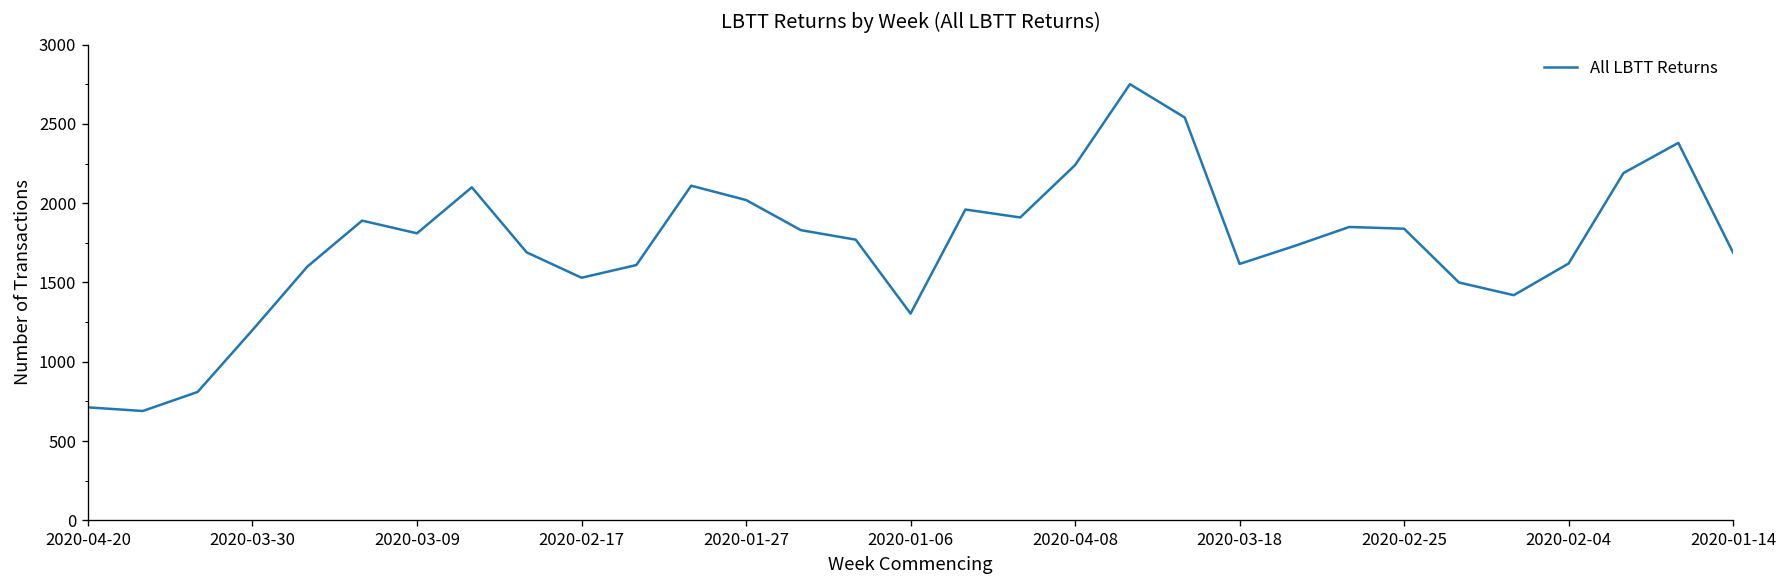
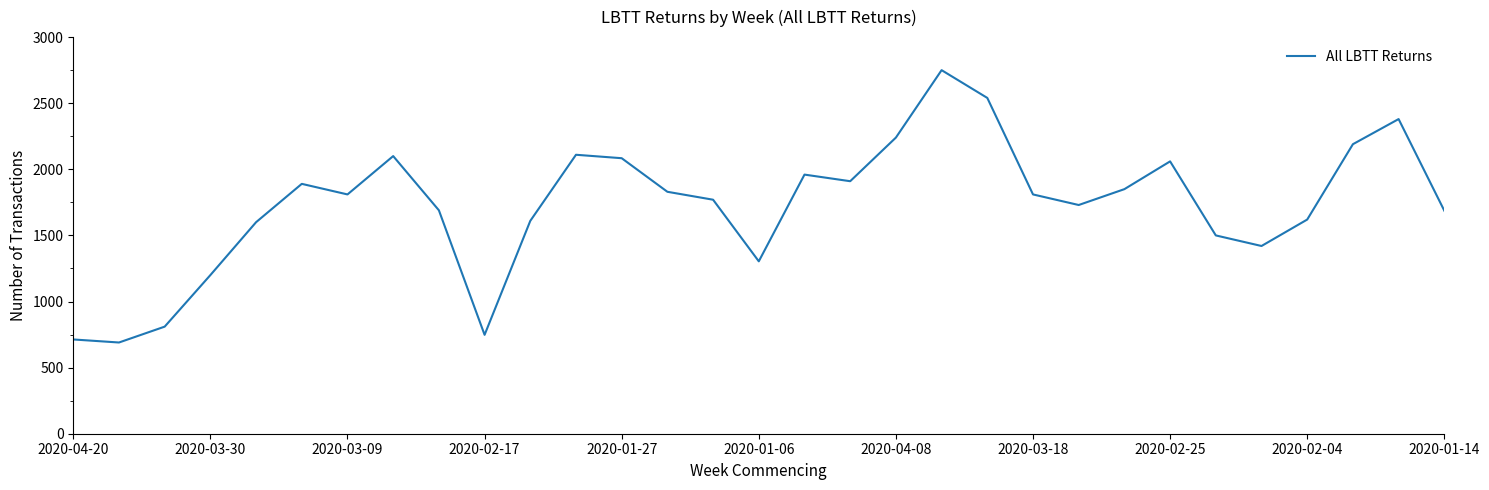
2020-02-17: 1530 -> 750
2020-01-27: 2020 -> 2080
2020-03-18: 1620 -> 1810
2020-02-25: 1840 -> 2060
